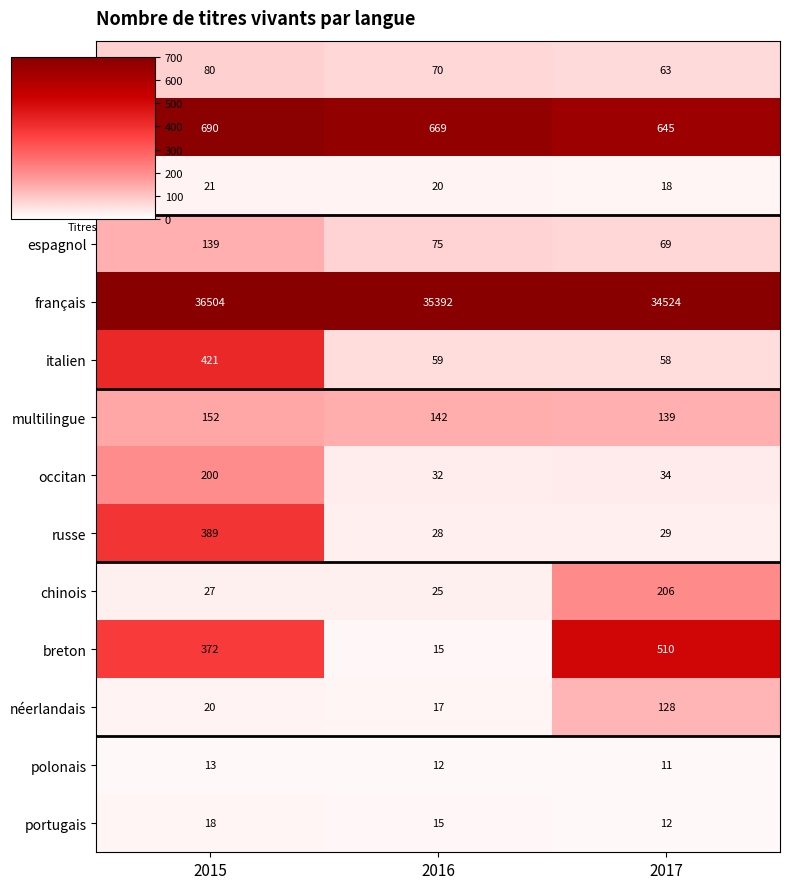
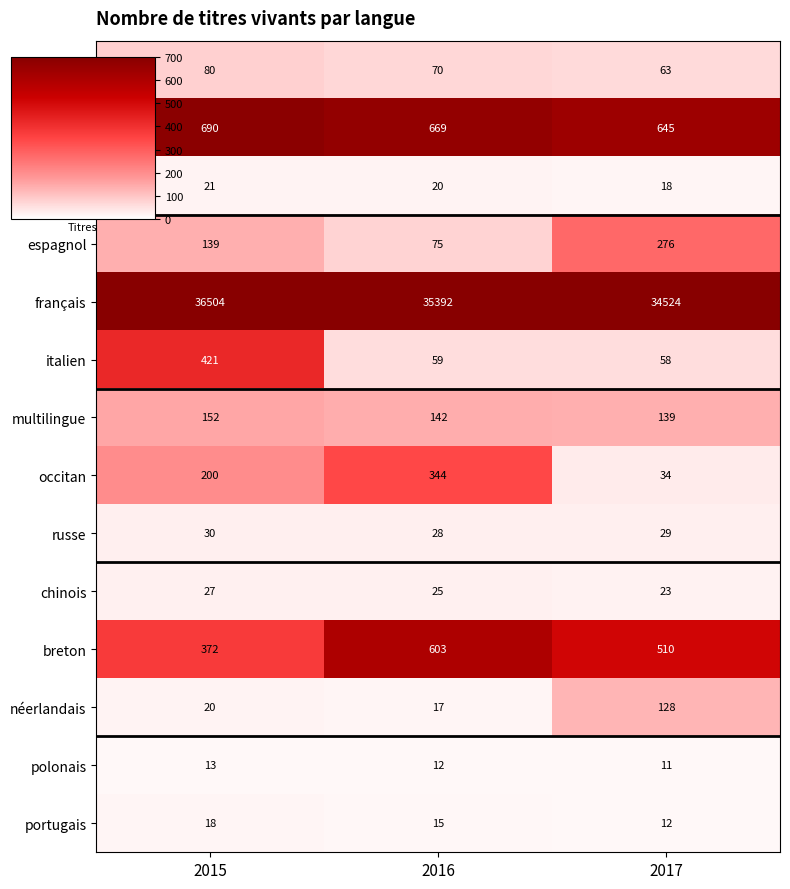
espagnol, 2017: 69 -> 276
occitan, 2016: 32 -> 344
russe, 2015: 389 -> 30
chinois, 2017: 206 -> 23
breton, 2016: 15 -> 603
